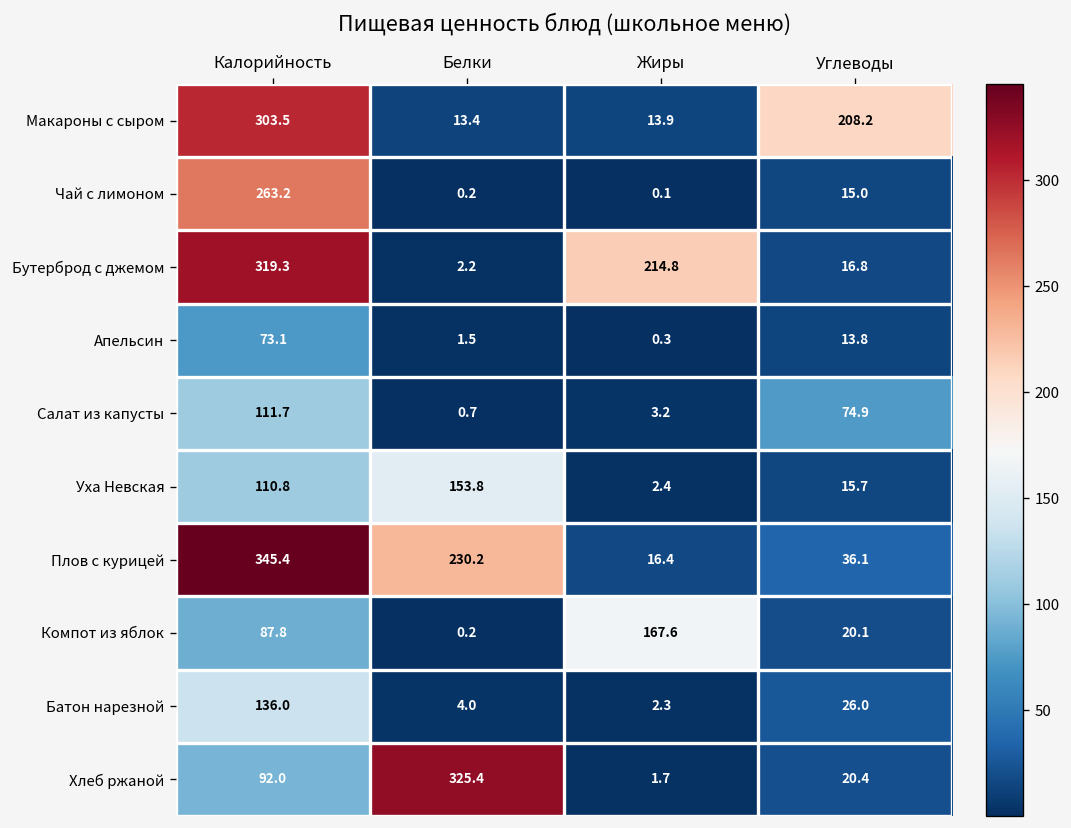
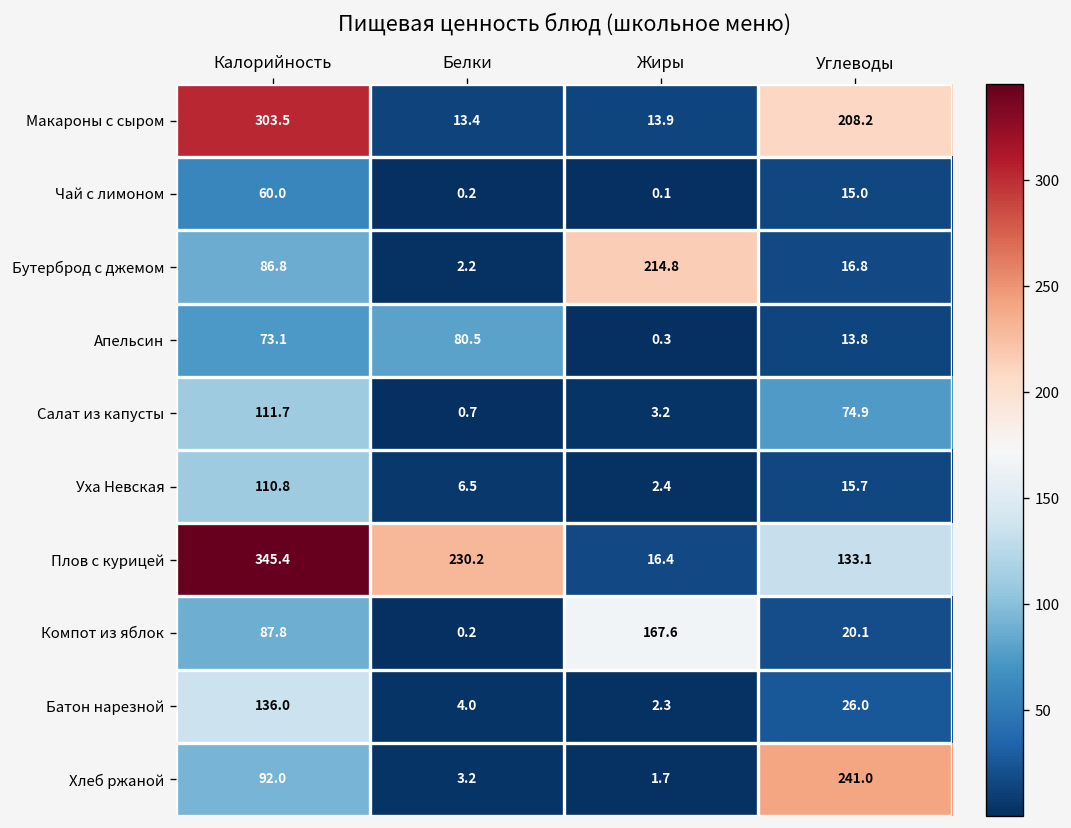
Чай с лимоном, Калорийность: 263.2 -> 60.0
Бутерброд с джемом, Калорийность: 319.3 -> 86.8
Апельсин, Белки: 1.5 -> 80.5
Уха Невская, Белки: 153.8 -> 6.5
Плов с курицей, Углеводы: 36.1 -> 133.1
Хлеб ржаной, Белки: 325.4 -> 3.2
Хлеб ржаной, Углеводы: 20.4 -> 241.0
